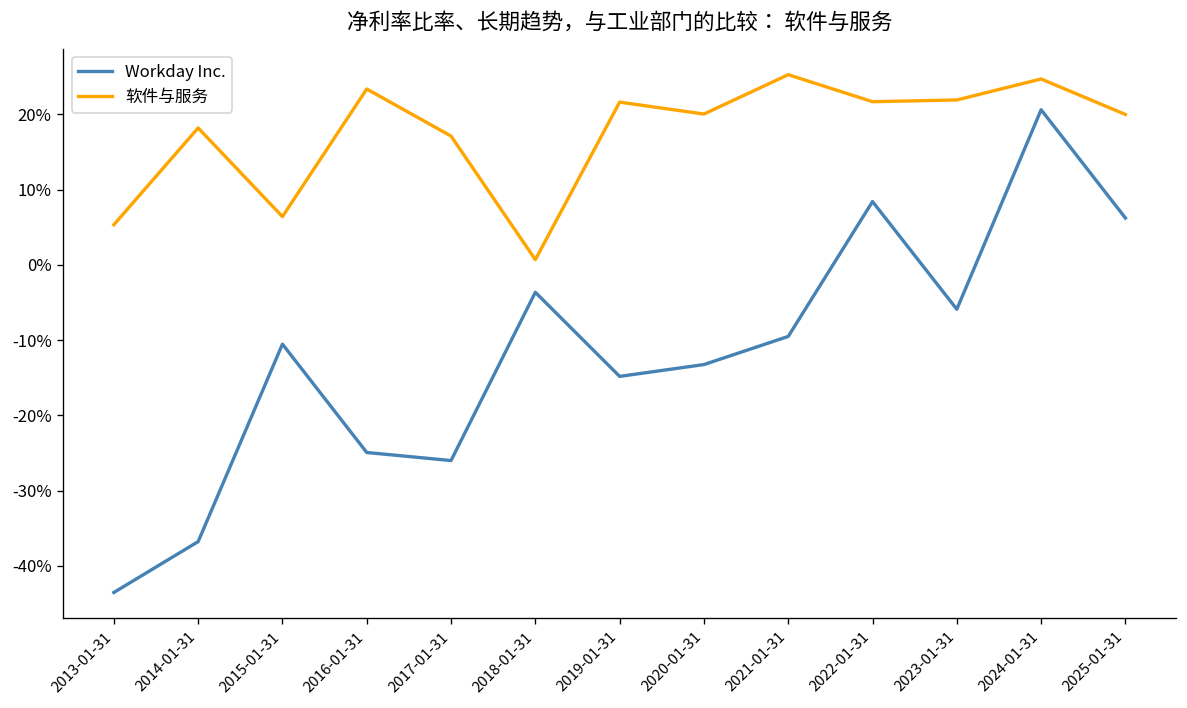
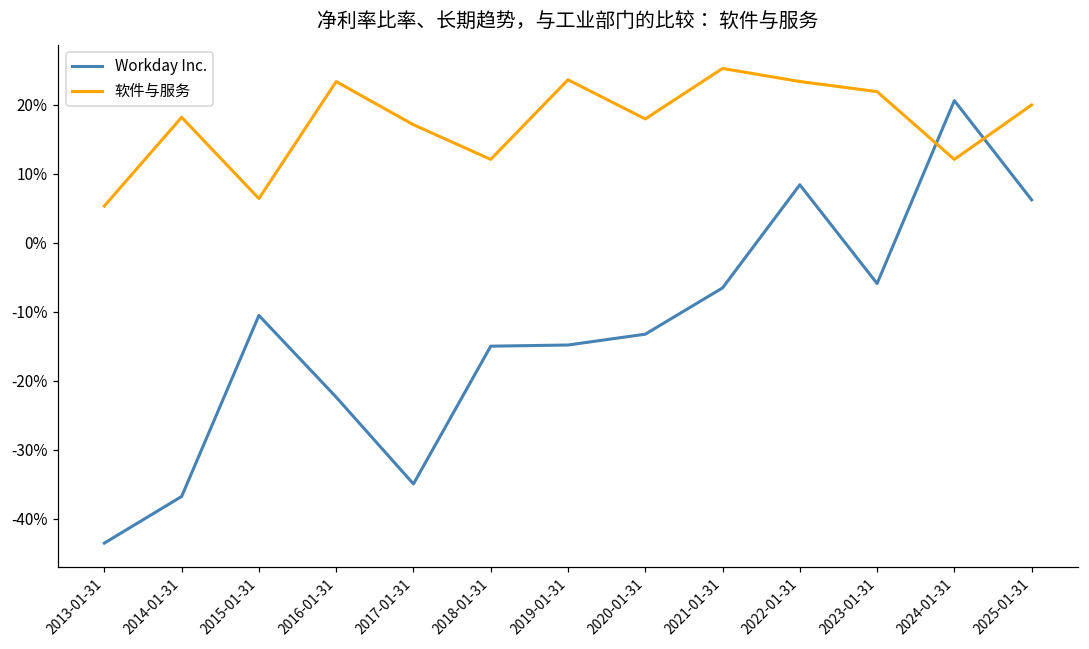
Workday Inc., 2016-01-31: -25% -> -22%
Workday Inc., 2017-01-31: -26% -> -35%
Workday Inc., 2018-01-31: -4% -> -15%
软件与服务, 2018-01-31: 1% -> 12%
软件与服务, 2019-01-31: 22% -> 24%
软件与服务, 2020-01-31: 20% -> 18%
Workday Inc., 2021-01-31: -10% -> -7%
软件与服务, 2022-01-31: 22% -> 23%
软件与服务, 2024-01-31: 25% -> 12%
